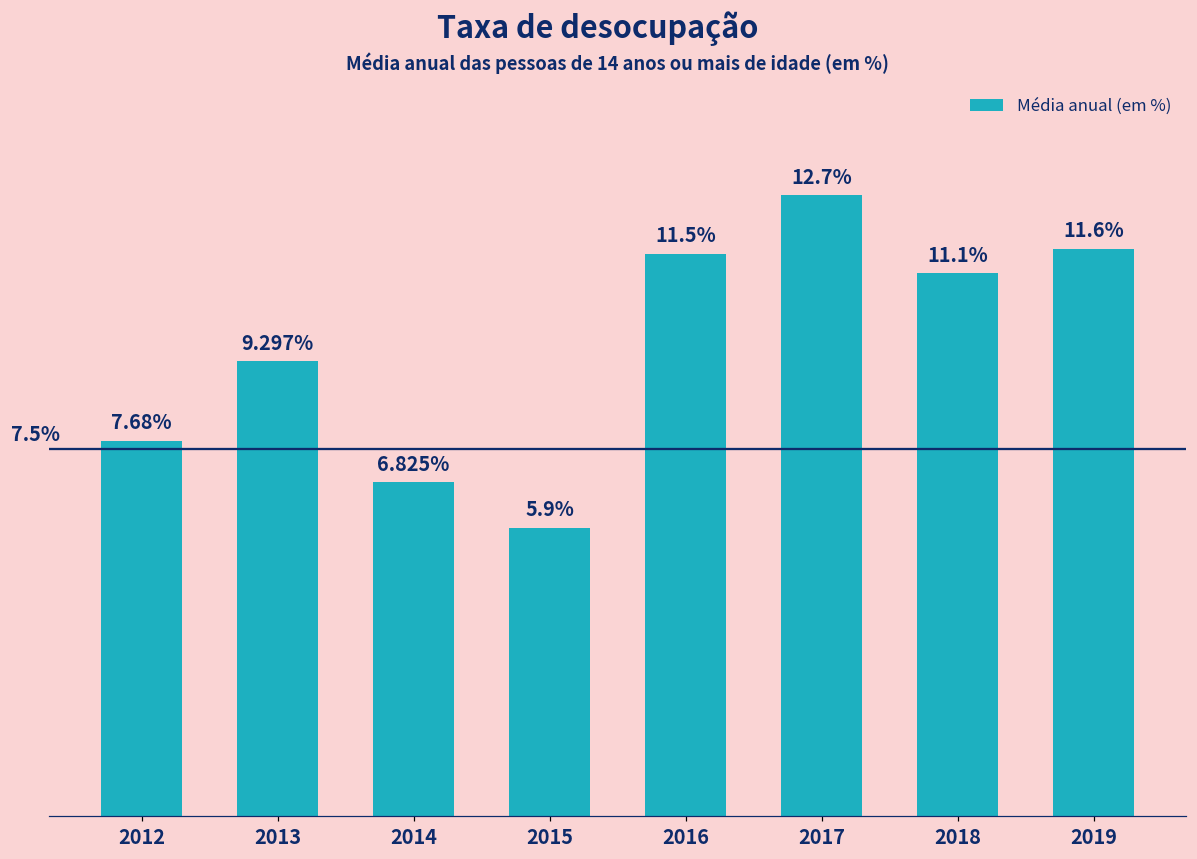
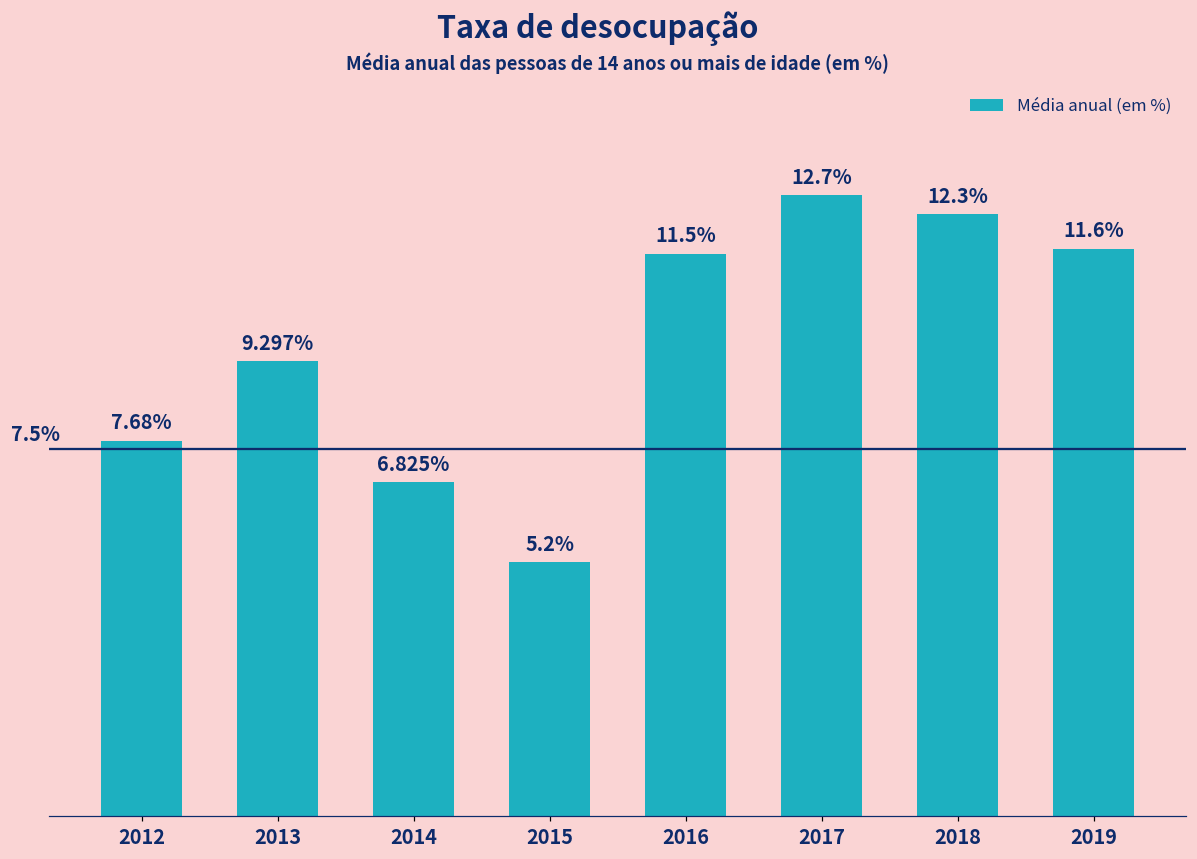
2015: 5.9% -> 5.2%
2018: 11.1% -> 12.3%
